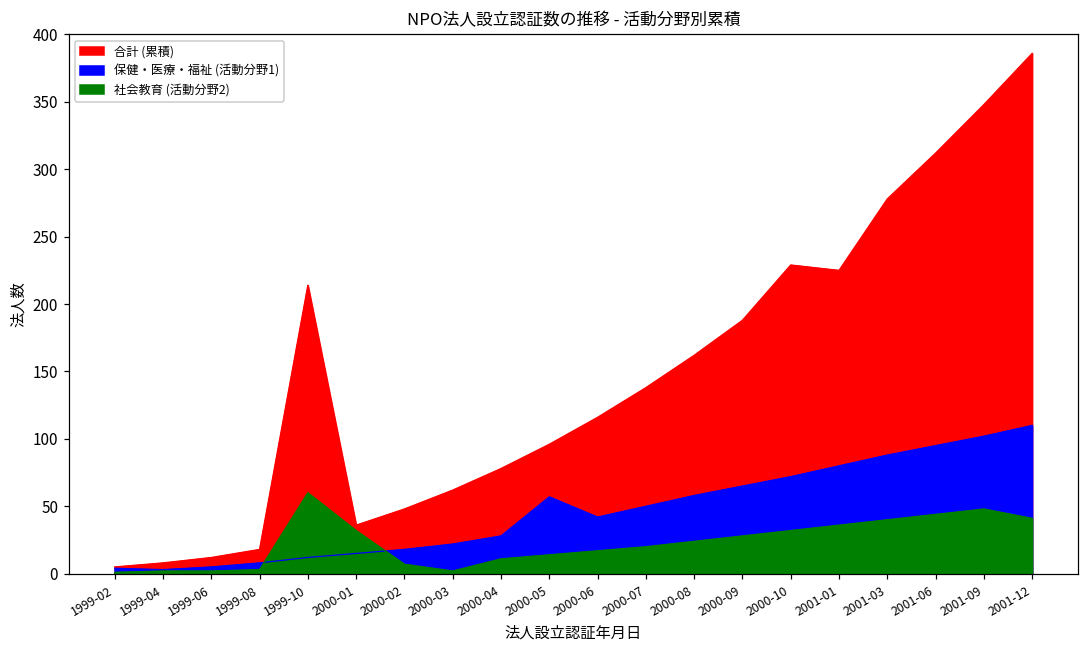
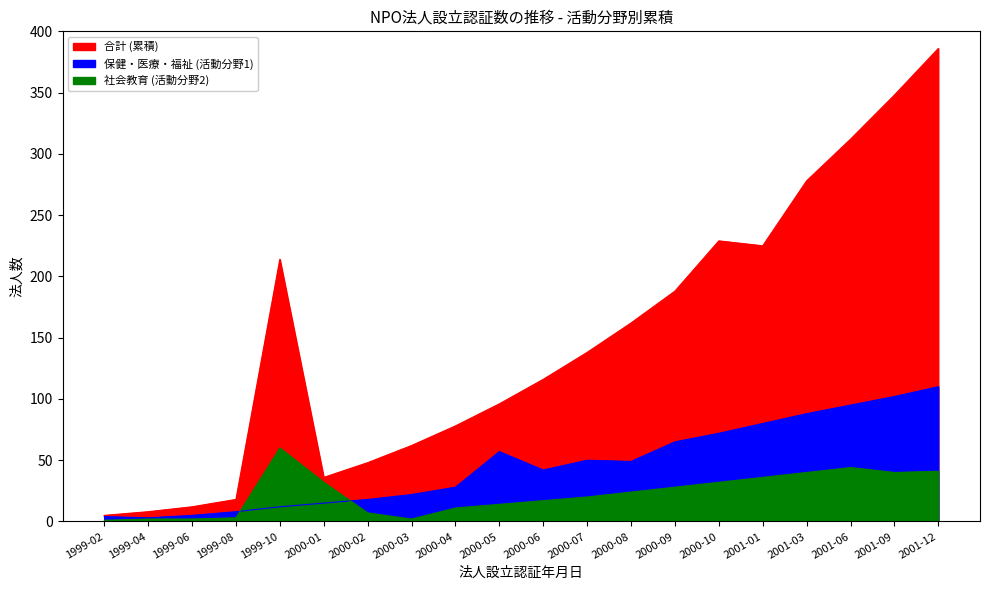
保健・医療・福祉 (活動分野1), 2000-08: 58 -> 49
社会教育 (活動分野2), 2001-09: 48 -> 40
